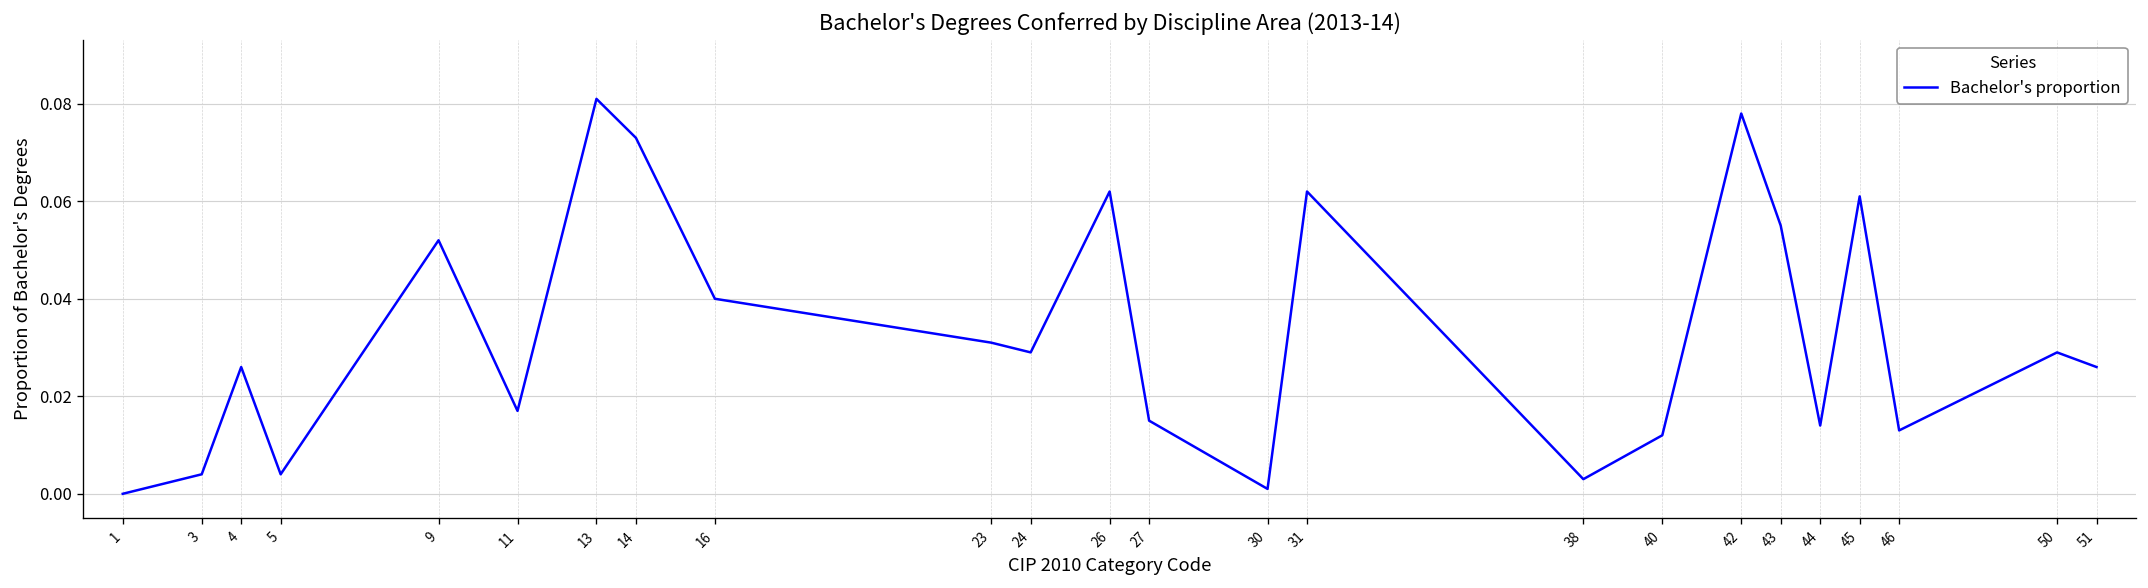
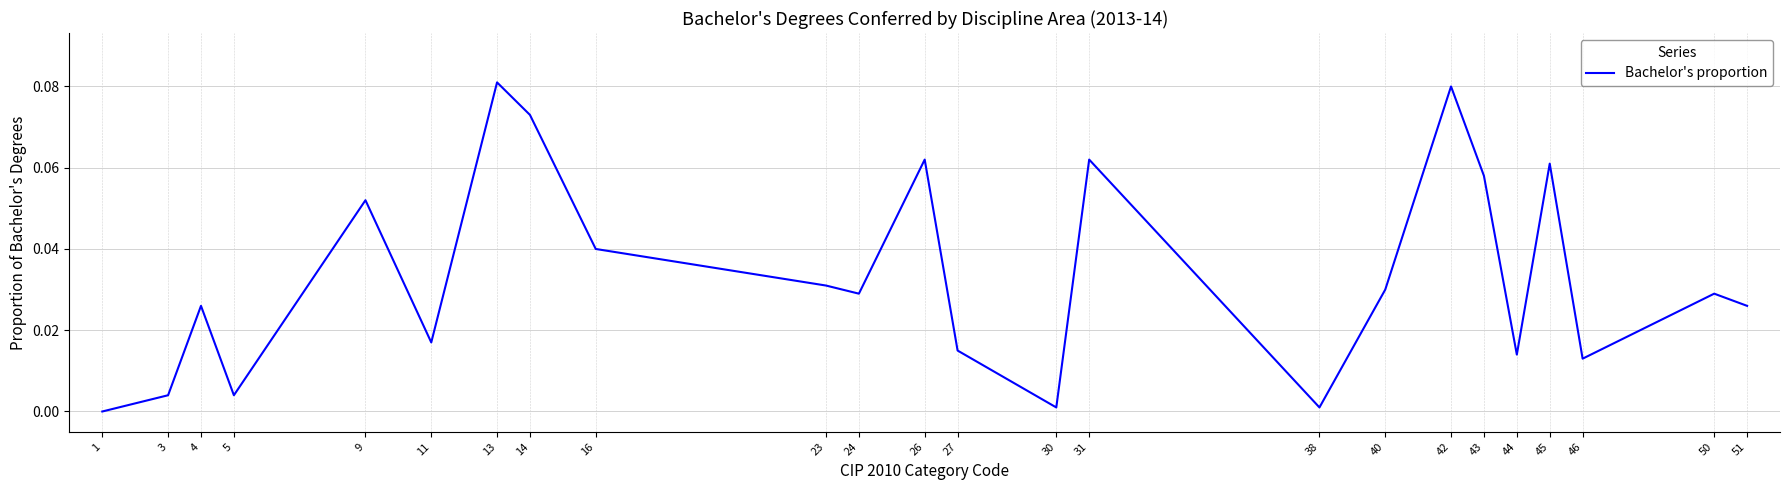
38: 0.003 -> 0.001
40: 0.012 -> 0.030
42: 0.078 -> 0.080
43: 0.055 -> 0.058
